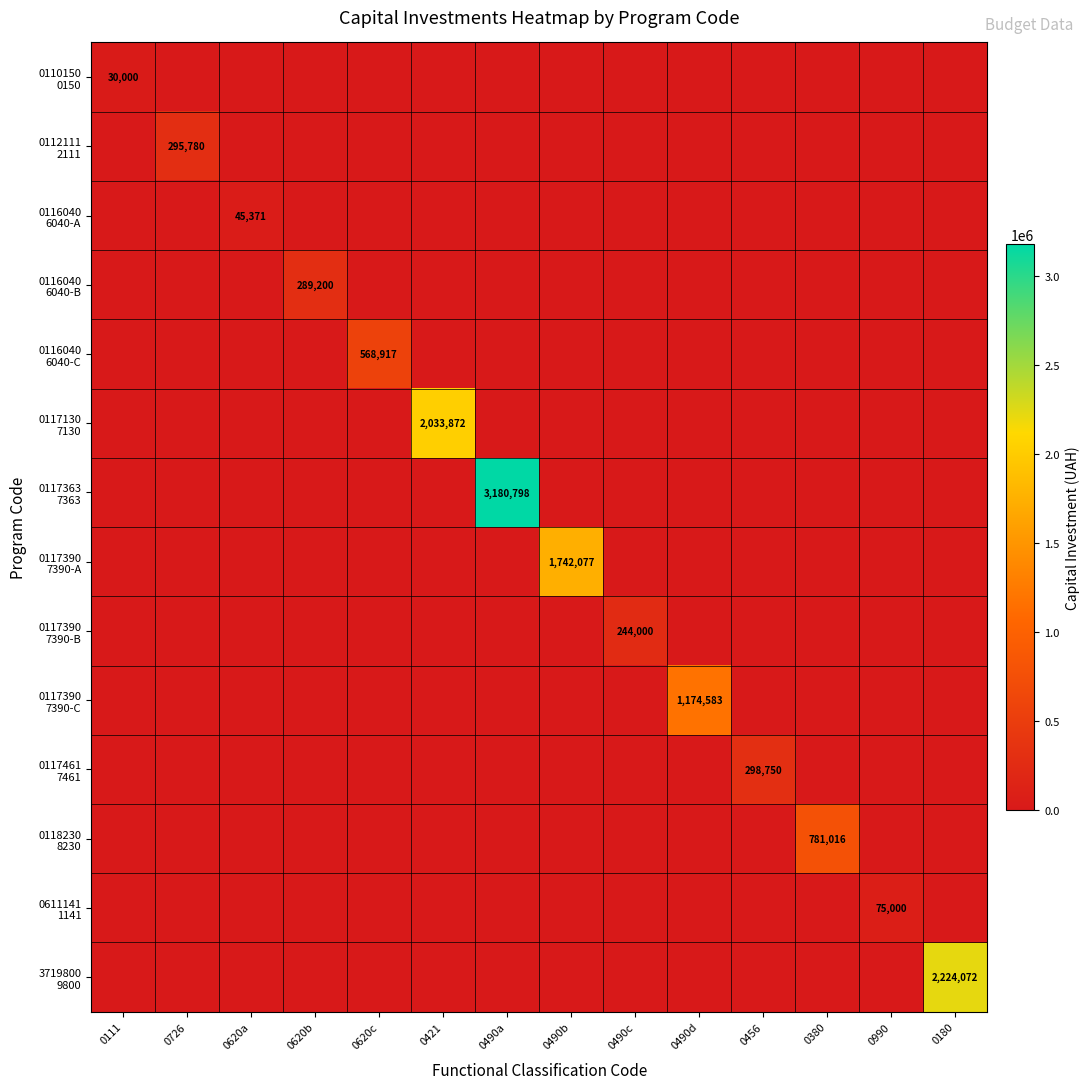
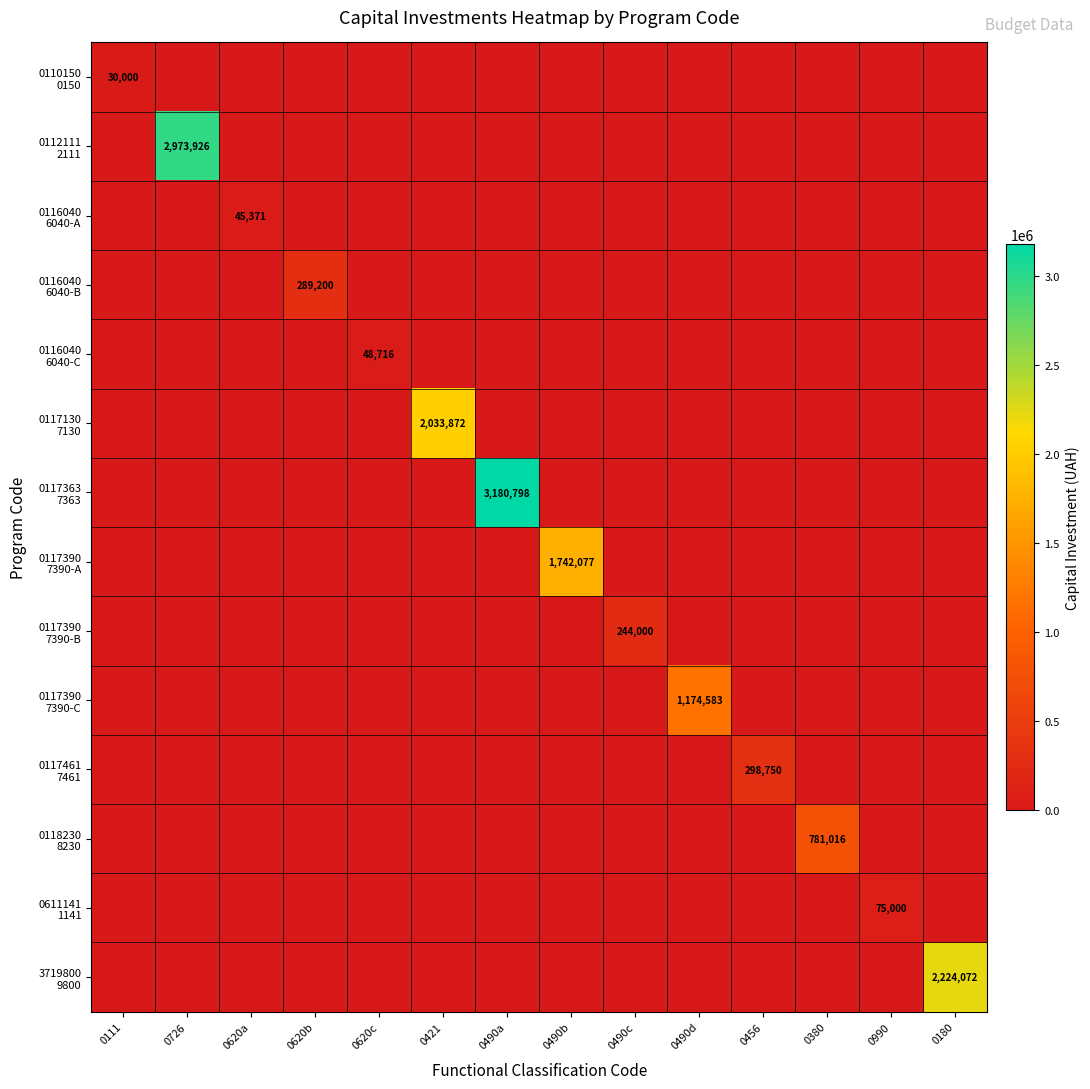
0112111 2111, 0726: 295,780 -> 2,973,926
0116040 6040-C, 0620c: 568,917 -> 48,716
